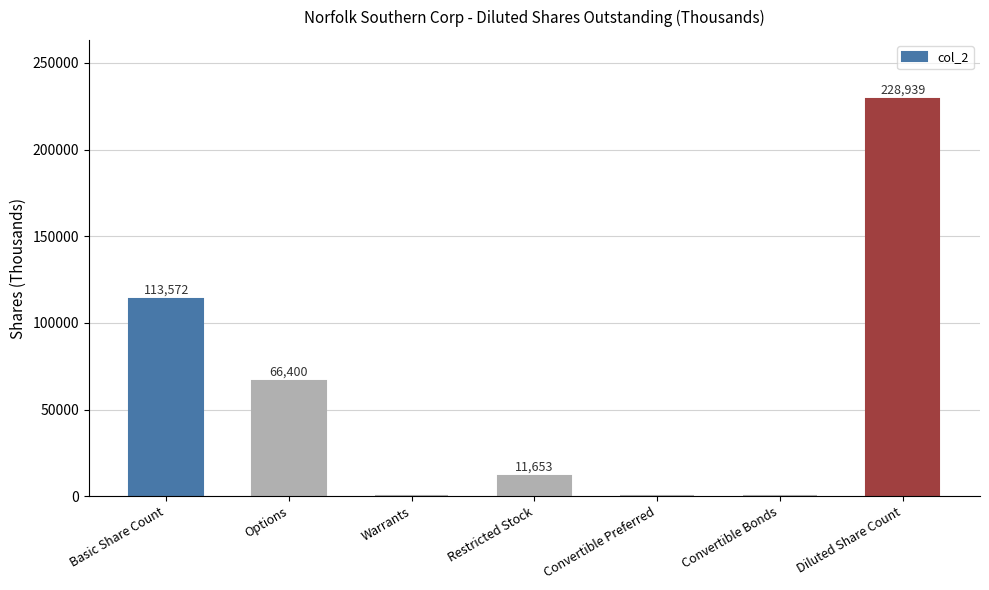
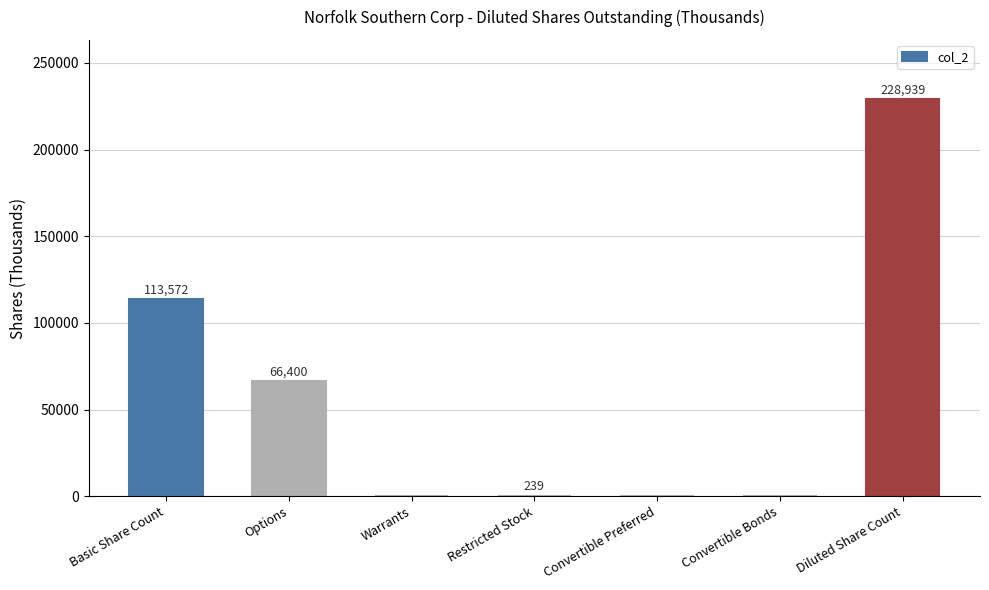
Restricted Stock: 11,653 -> 239
